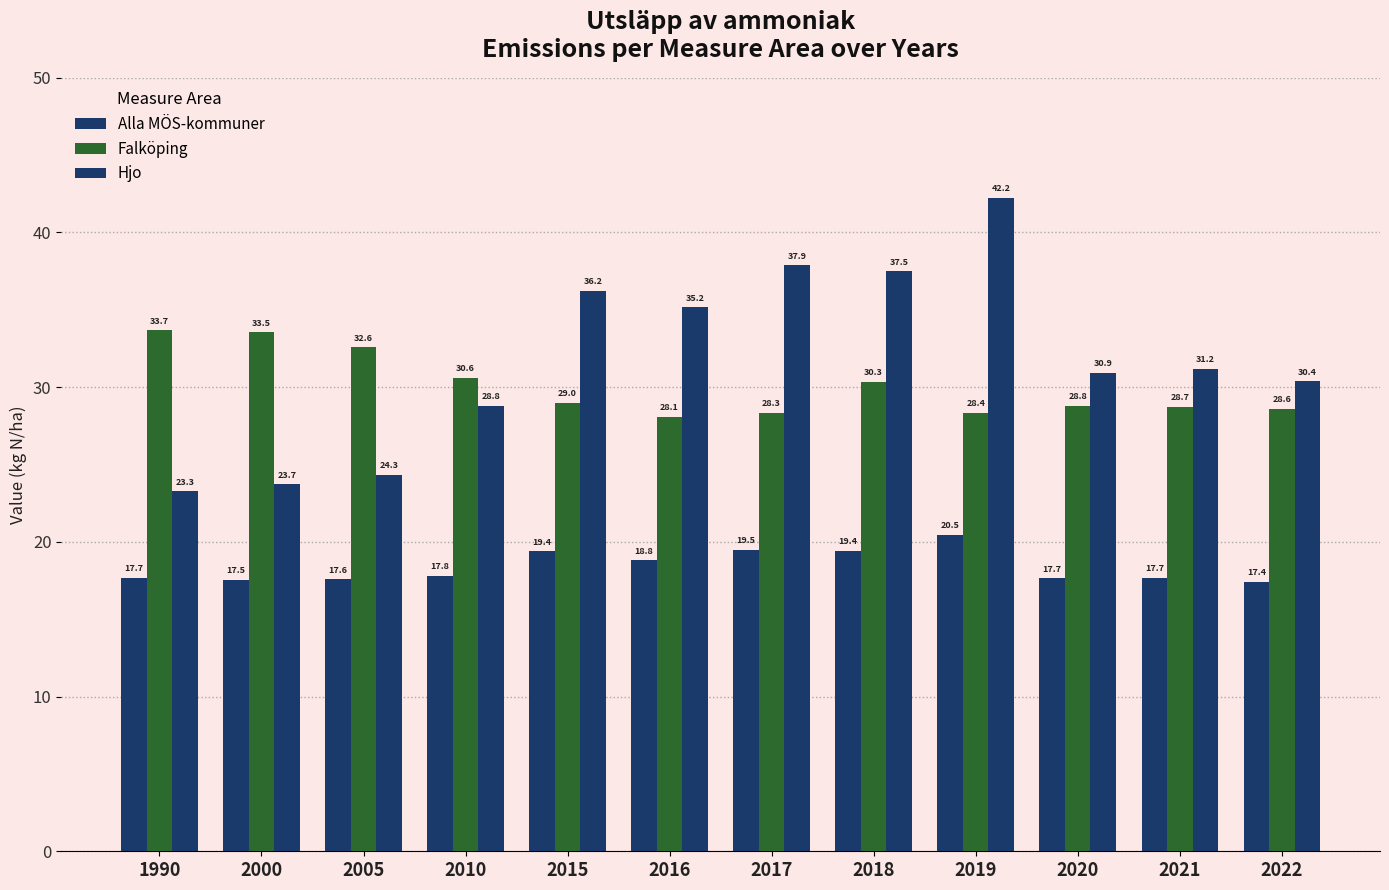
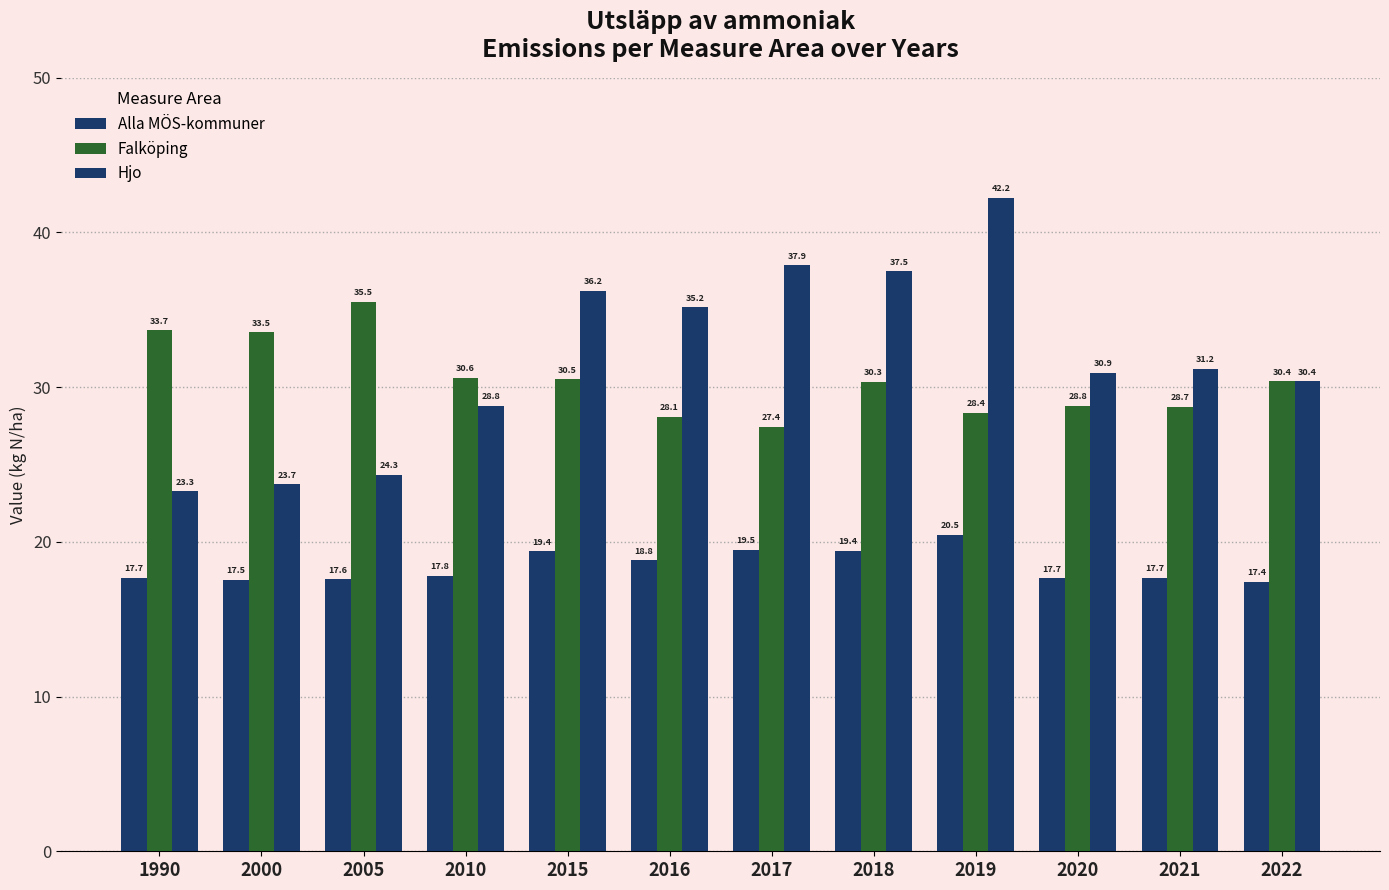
Falköping, 2005: 32.6 -> 35.5
Falköping, 2015: 29.0 -> 30.5
Falköping, 2017: 28.3 -> 27.4
Falköping, 2022: 28.6 -> 30.4
